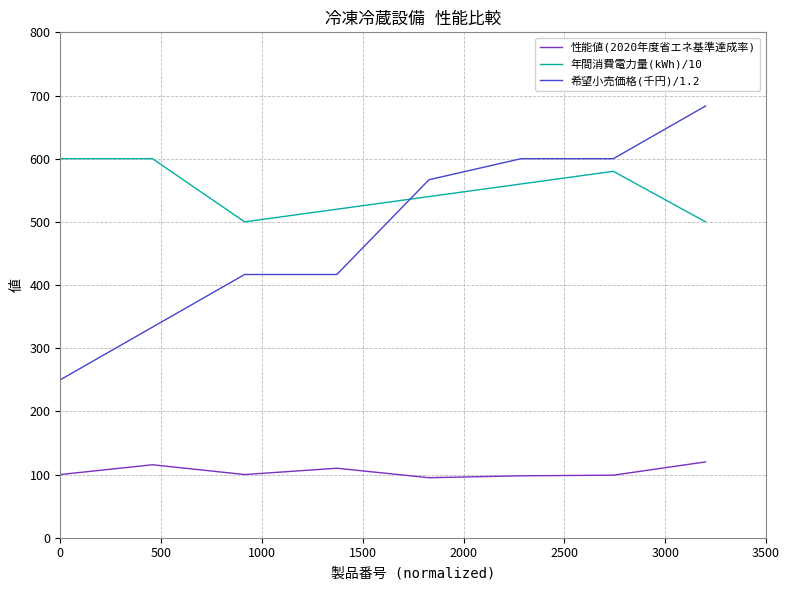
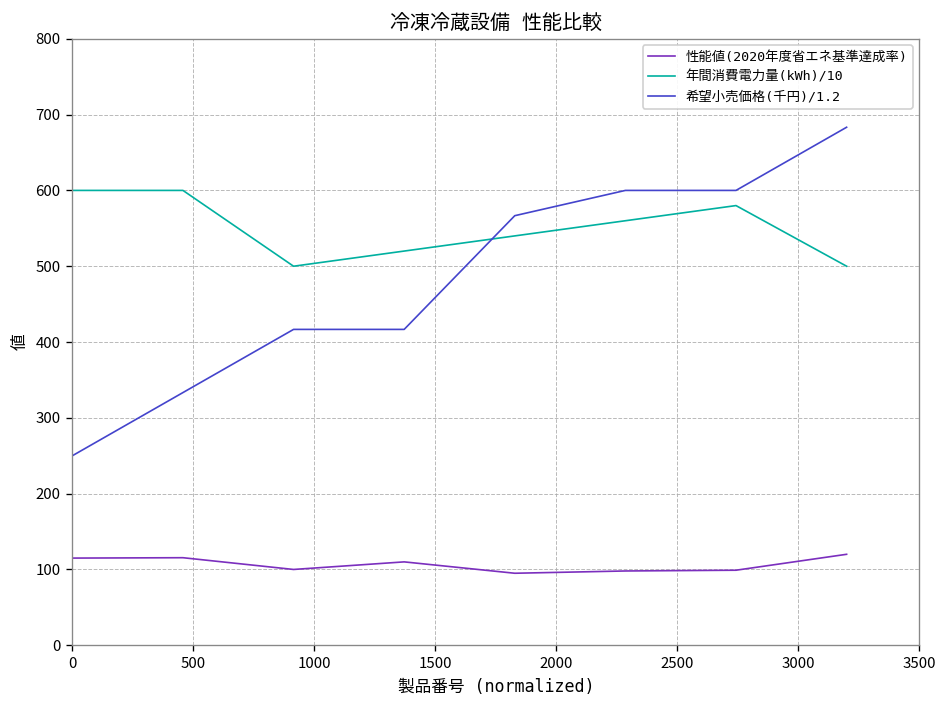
性能値(2020年度省エネ基準達成率), 0: 100 -> 120
